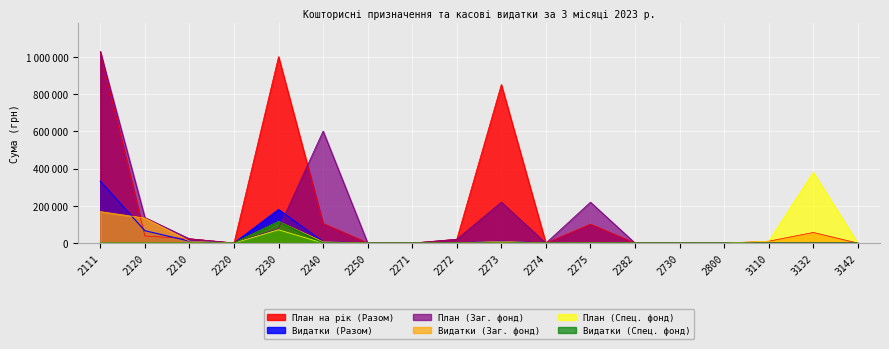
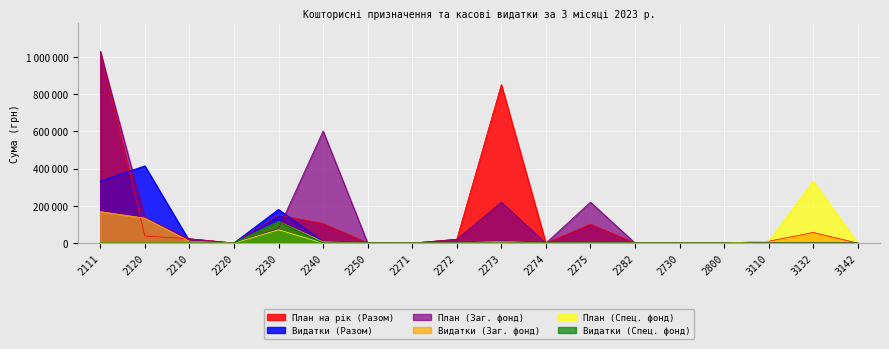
Видатки (Разом), 2120: 70000 -> 410000
План на рік (Разом), 2230: 1000000 -> 150000
План (Спец. фонд), 3132: 380000 -> 330000
